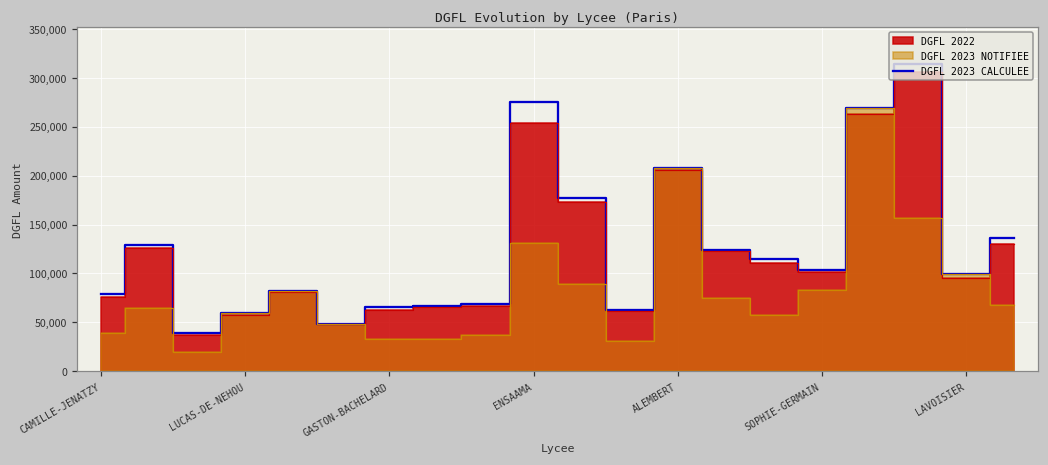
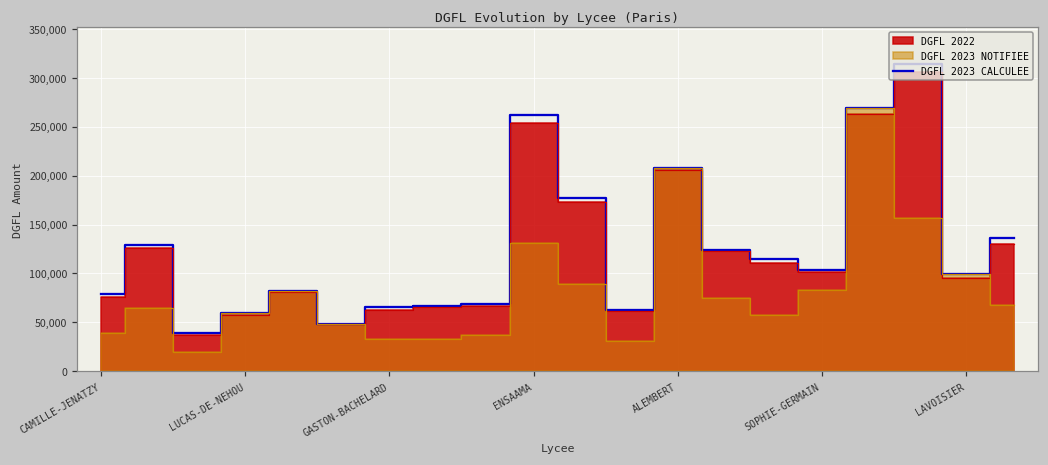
DGFL 2023 CALCULEE, ENSAAMA: 280,000 -> 260,000
